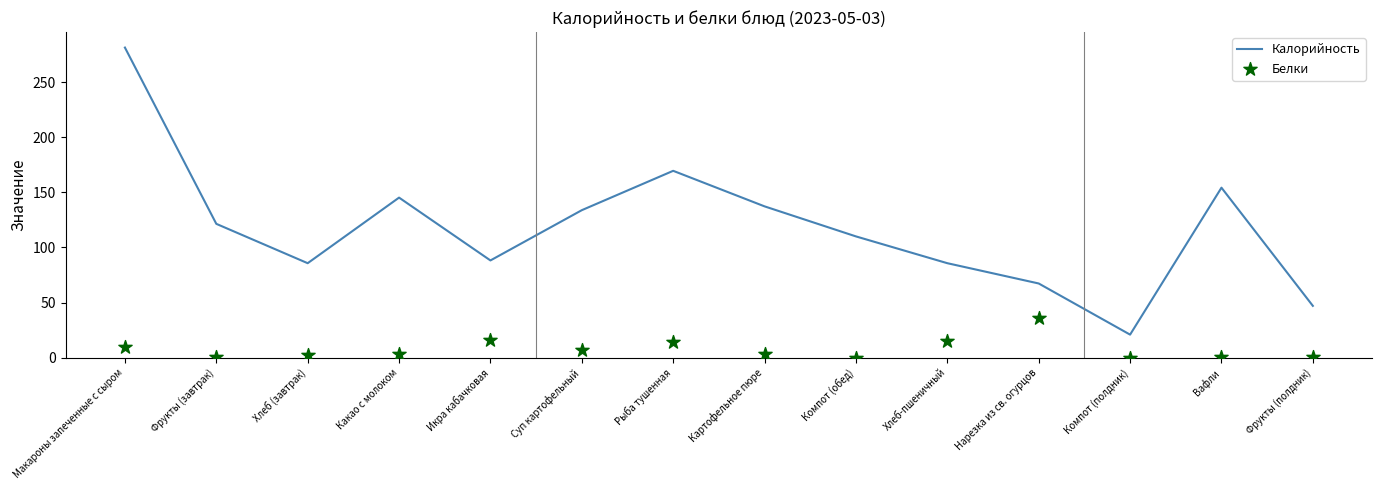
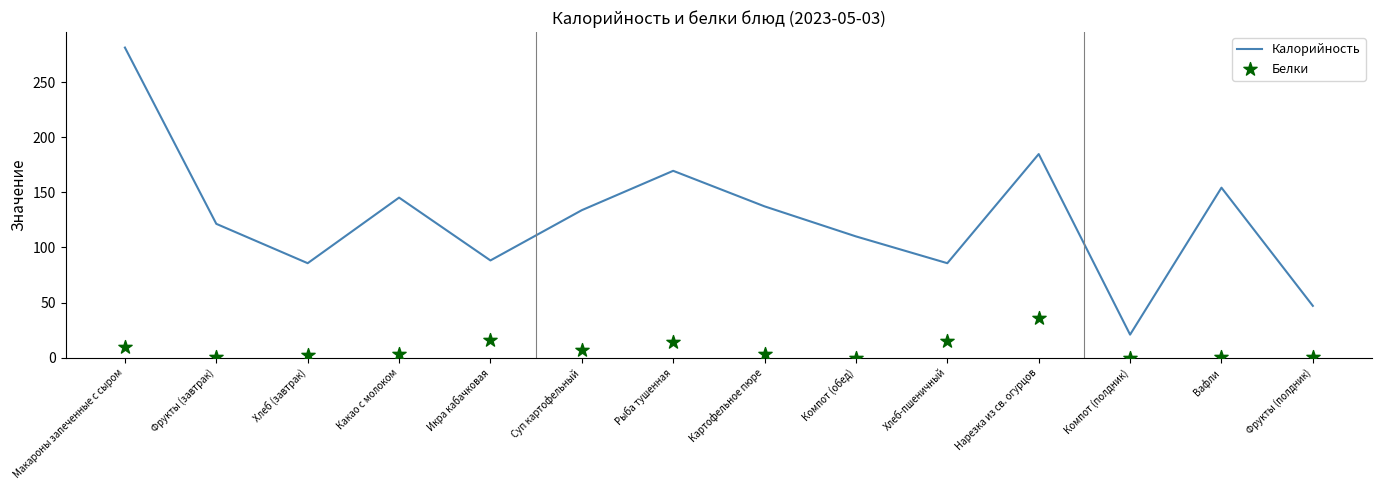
Калорийность, Нарезка из св. огурцов: 67 -> 185
